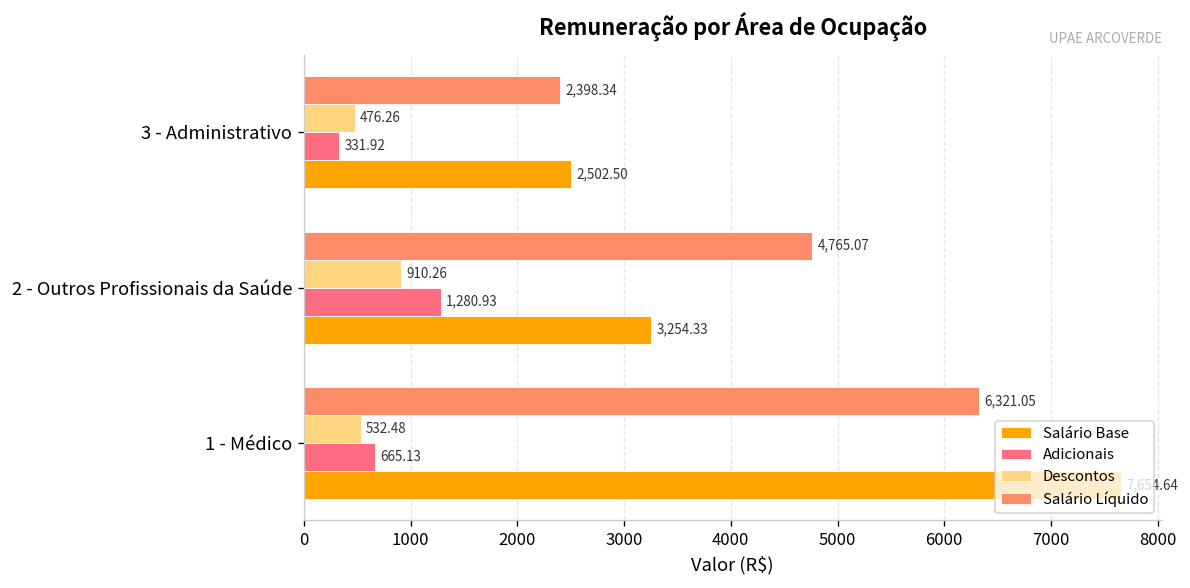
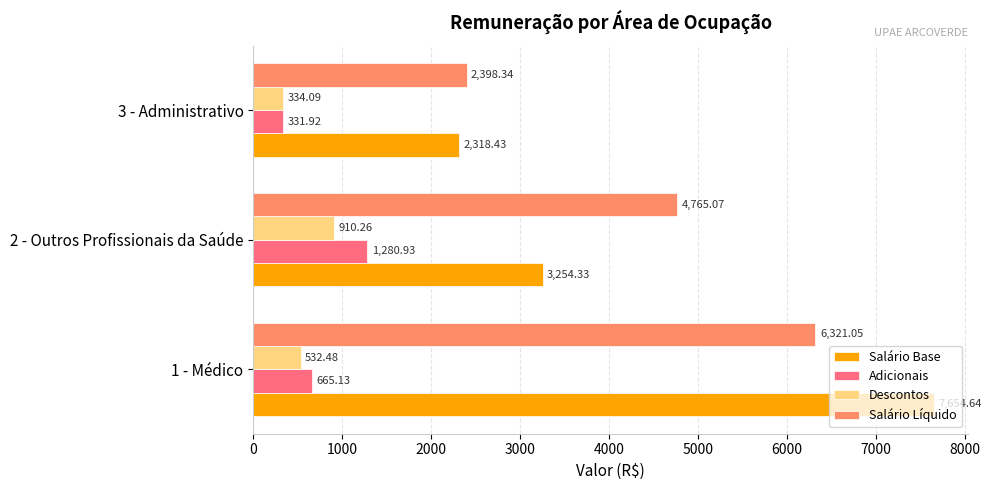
Descontos, 3 - Administrativo: 476.26 -> 334.09
Salário Base, 3 - Administrativo: 2,502.50 -> 2,318.43
